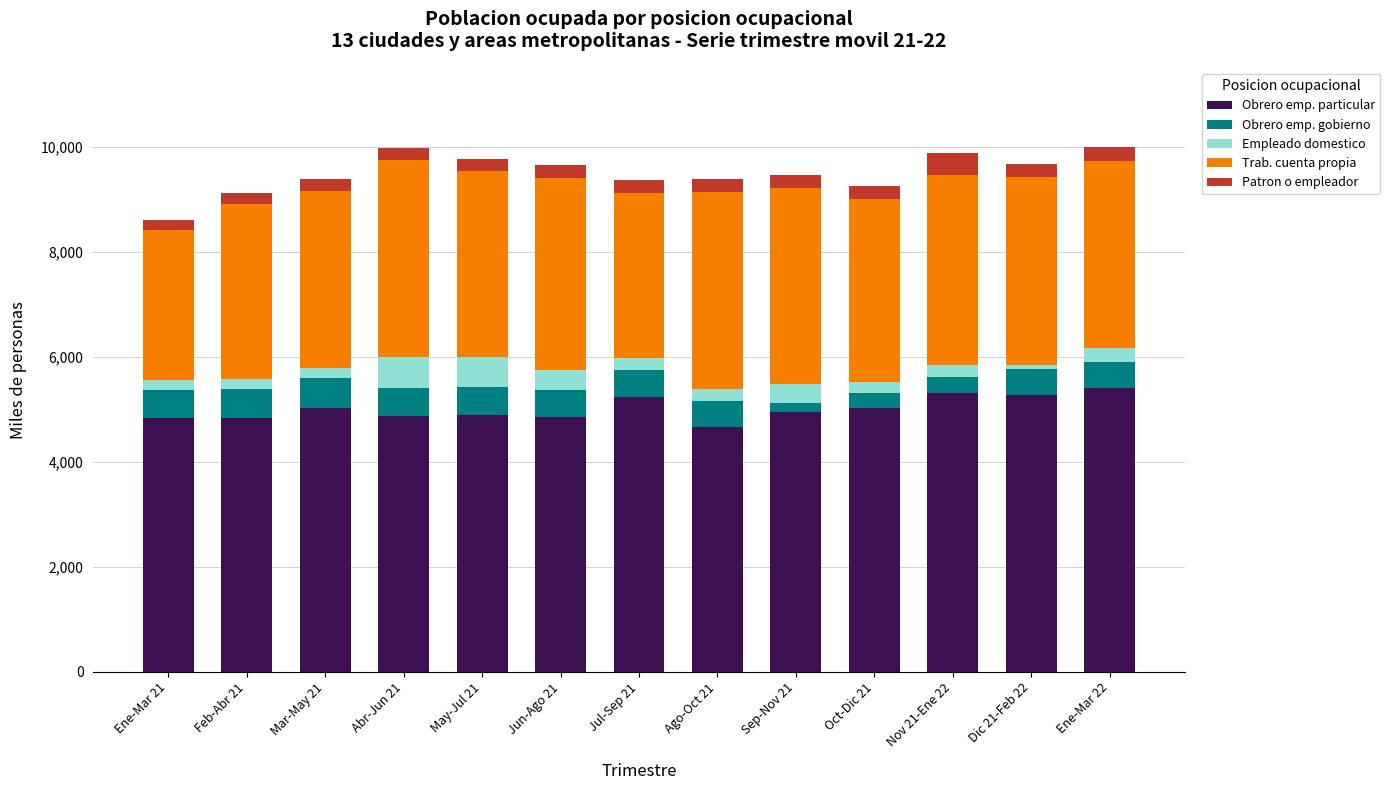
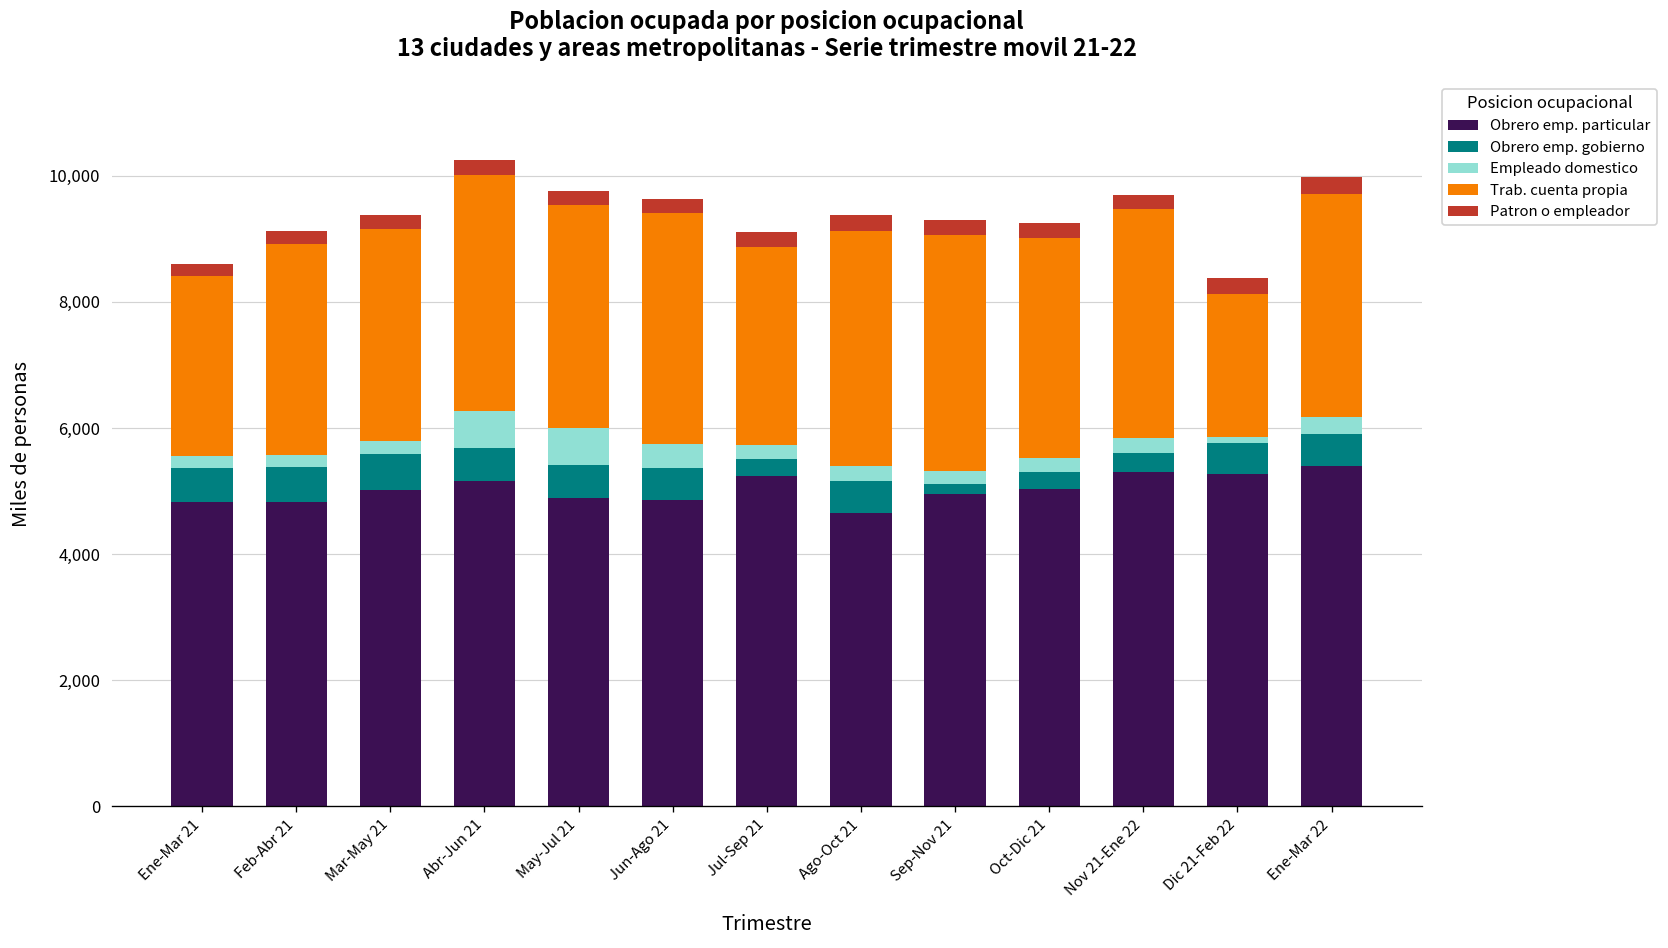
Obrero emp. particular, Abr-Jun 21: 4,900 -> 5,200
Obrero emp. gobierno, Jul-Sep 21: 500 -> 300
Empleado domestico, Sep-Nov 21: 400 -> 200
Patron o empleador, Nov 21-Ene 22: 400 -> 200
Trab. cuenta propia, Dic 21-Feb 22: 3,600 -> 2,300
